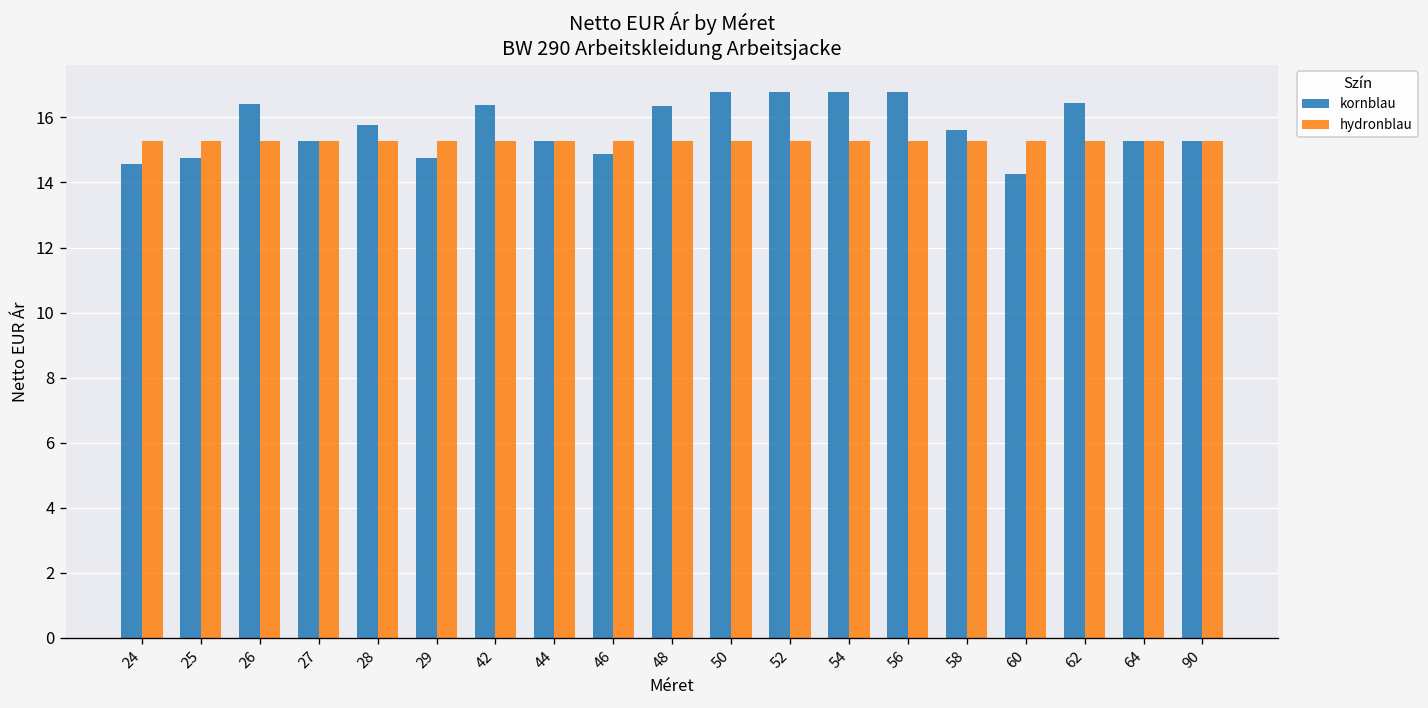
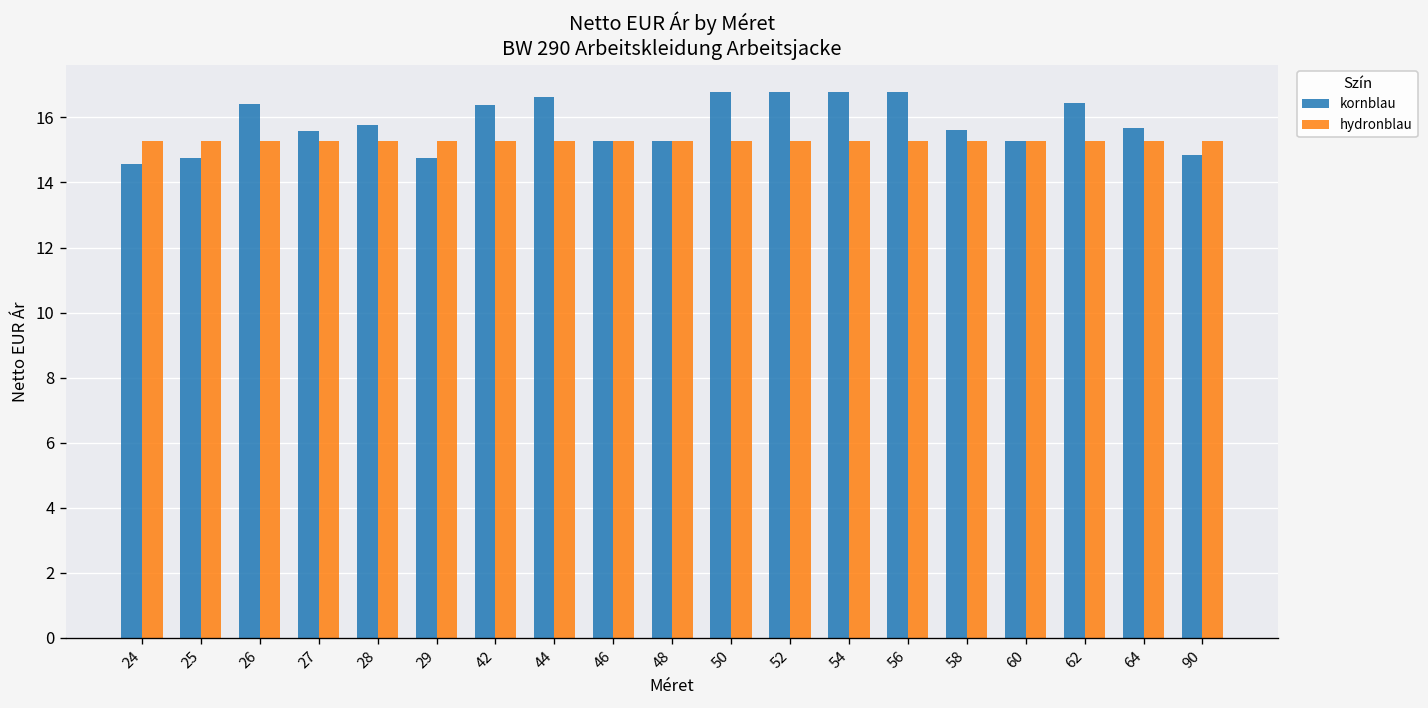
kornblau, 27: 15.3 -> 15.6
kornblau, 44: 15.3 -> 16.6
kornblau, 46: 14.9 -> 15.3
kornblau, 48: 16.4 -> 15.3
kornblau, 60: 14.3 -> 15.3
kornblau, 64: 15.3 -> 15.7
kornblau, 90: 15.3 -> 14.9
